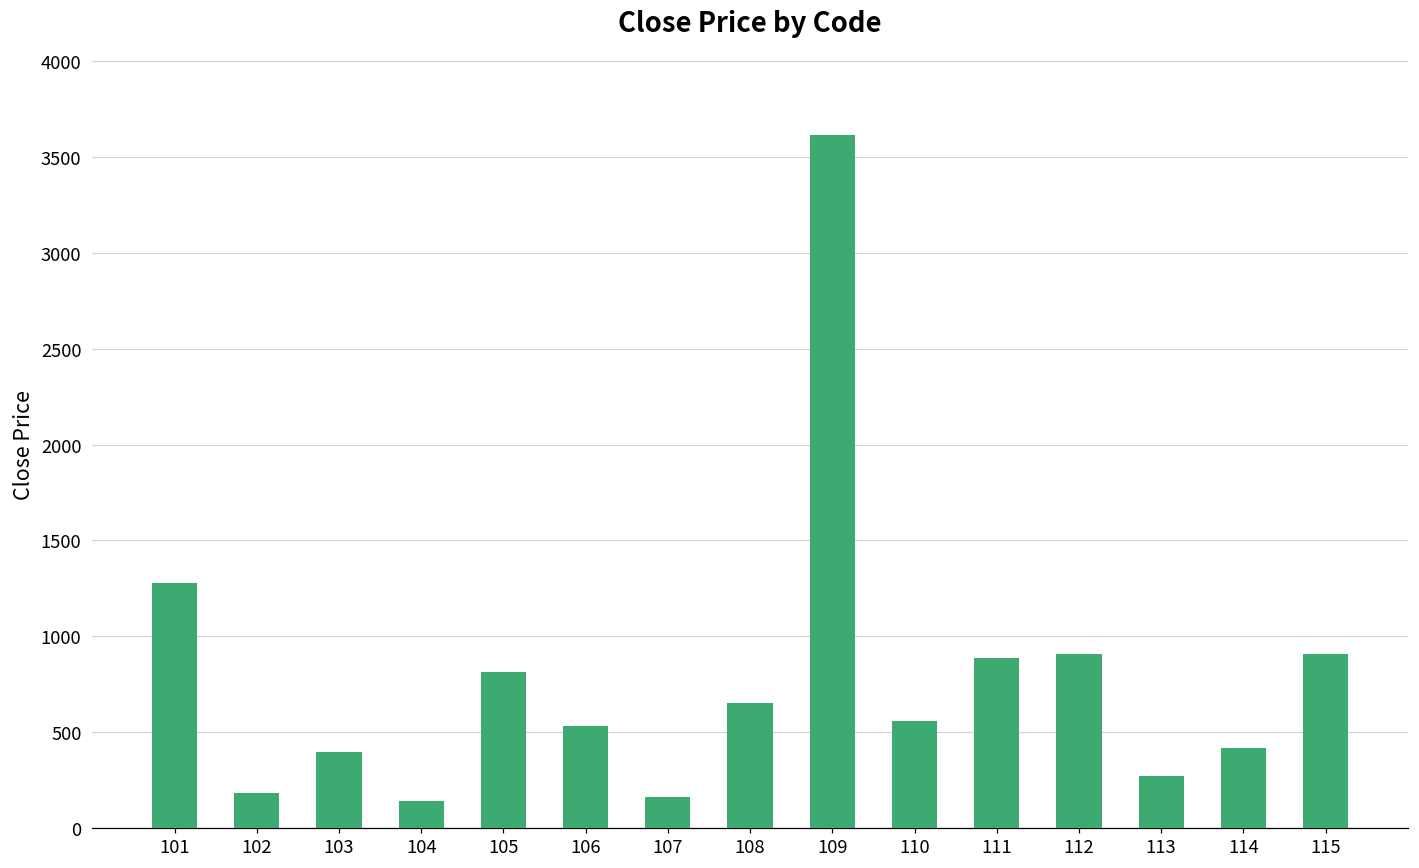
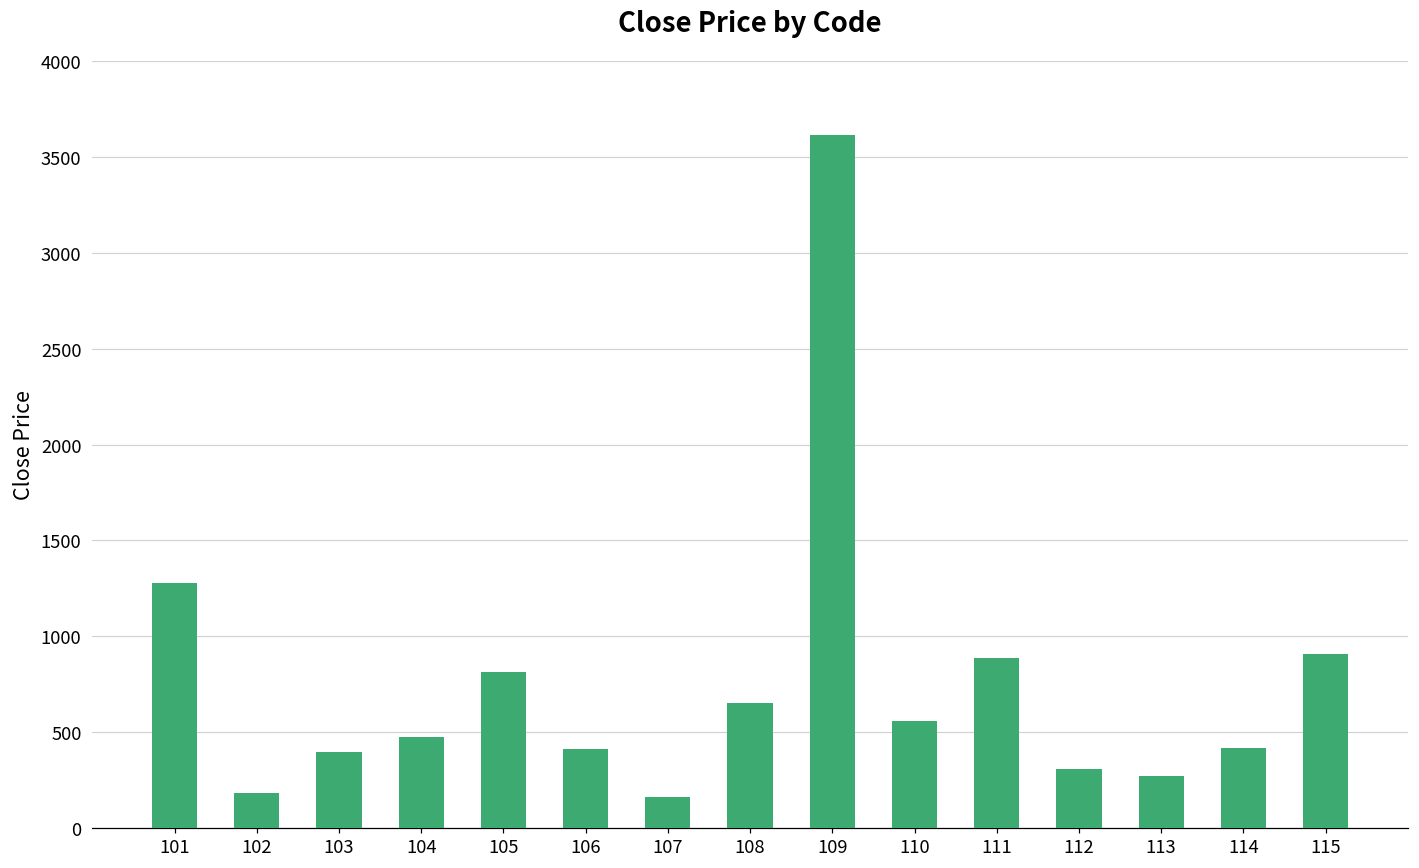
104: 140 -> 470
106: 530 -> 410
112: 910 -> 300
